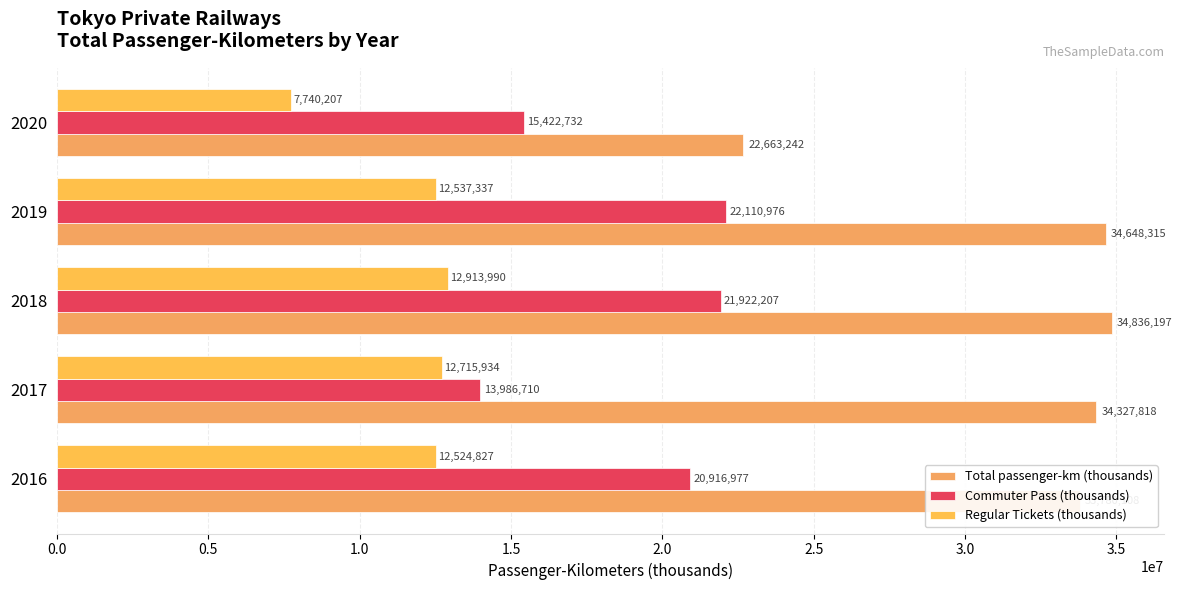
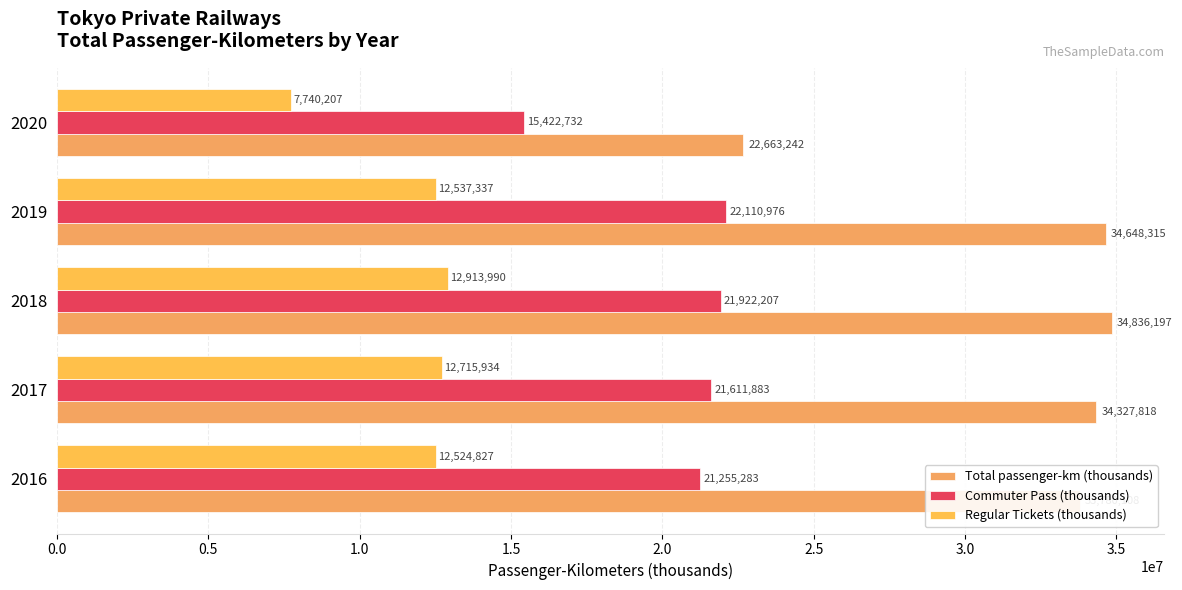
Commuter Pass (thousands), 2017: 13,986,710 -> 21,611,883
Commuter Pass (thousands), 2016: 20,916,977 -> 21,255,283
